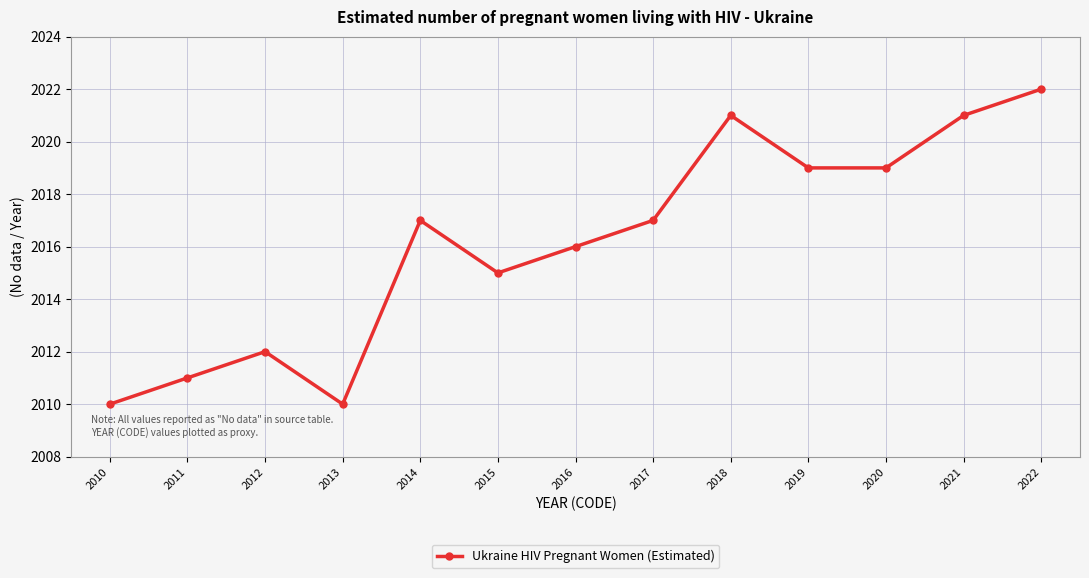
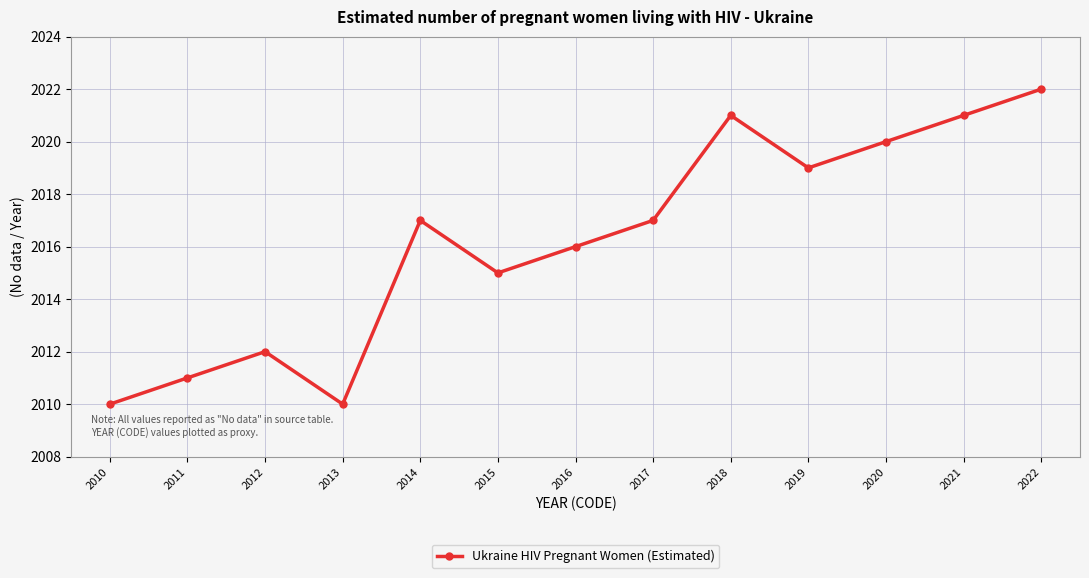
2020: 2019 -> 2020
